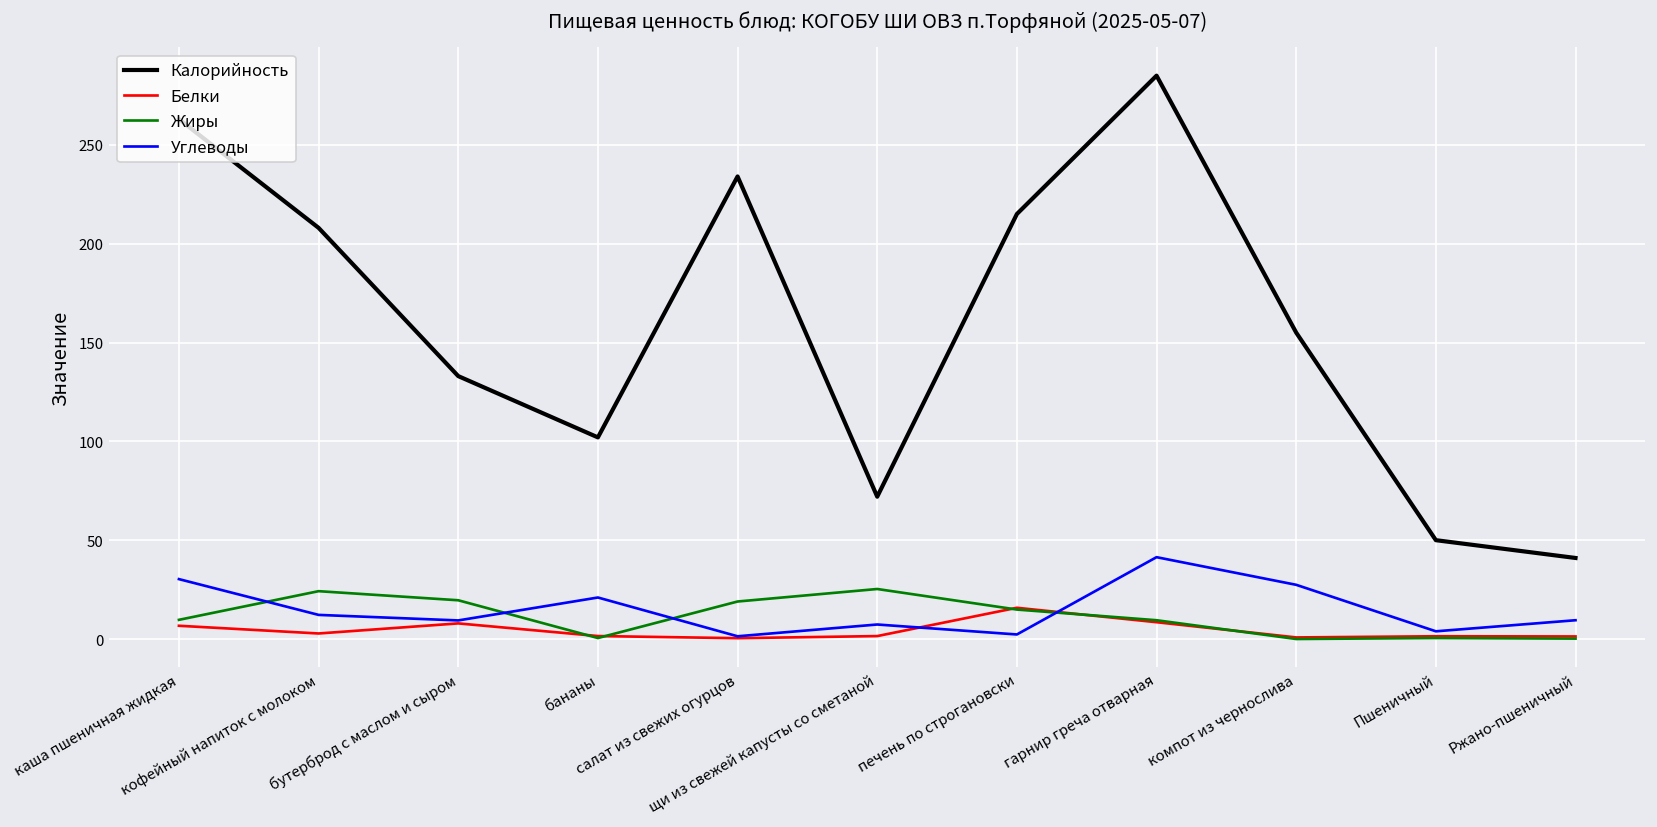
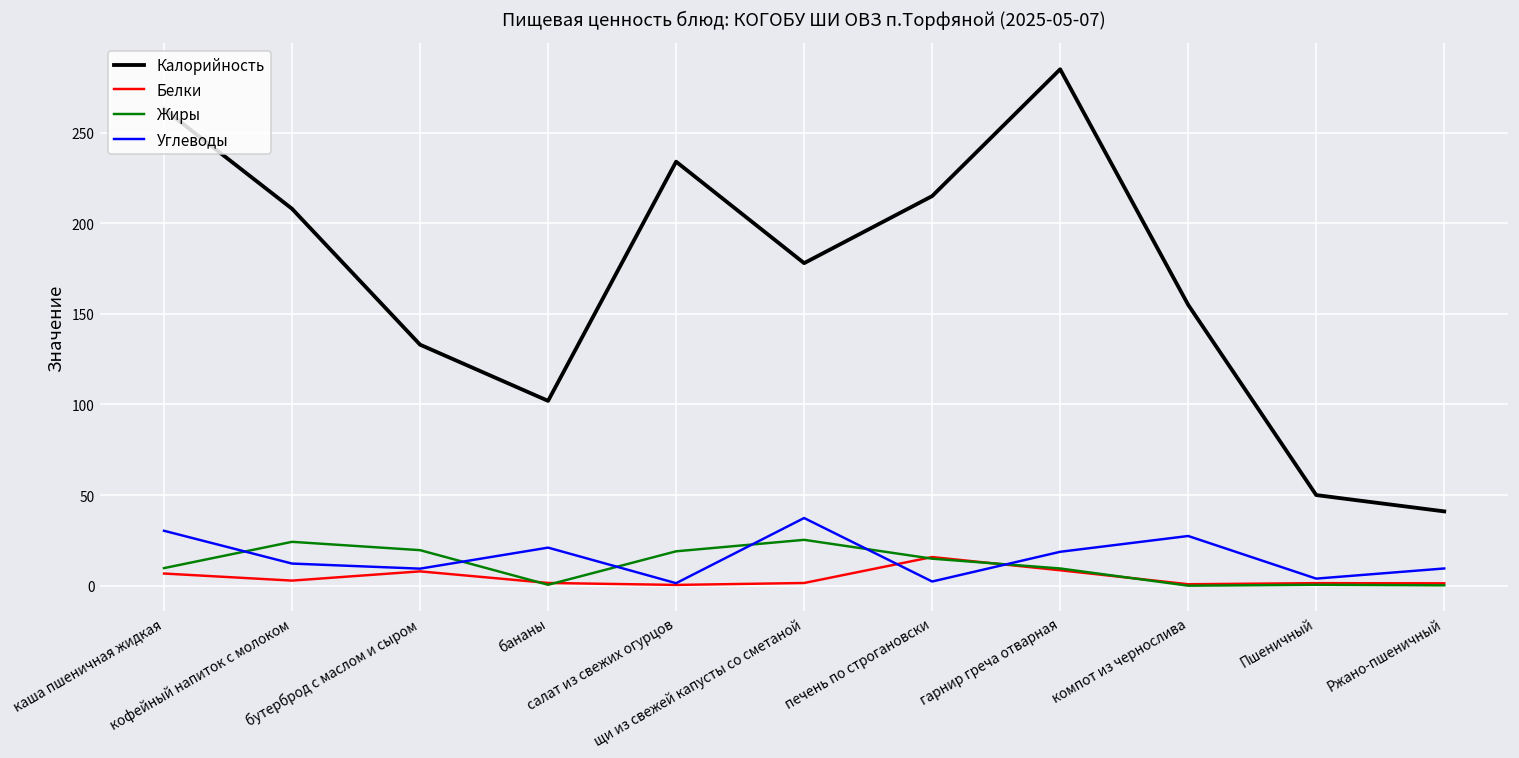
Калорийность, щи из свежей капусты со сметаной: 72 -> 178
Углеводы, щи из свежей капусты со сметаной: 7 -> 37
Углеводы, гарнир греча отварная: 41 -> 19
